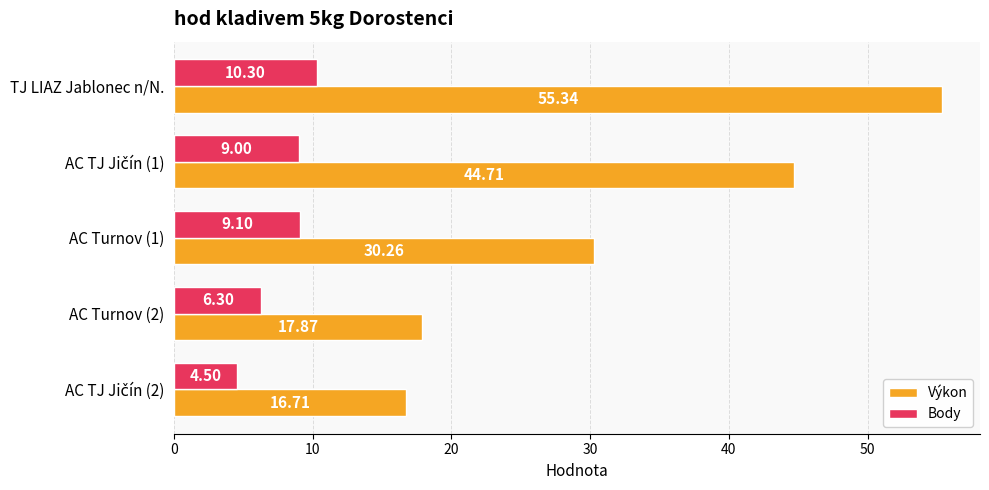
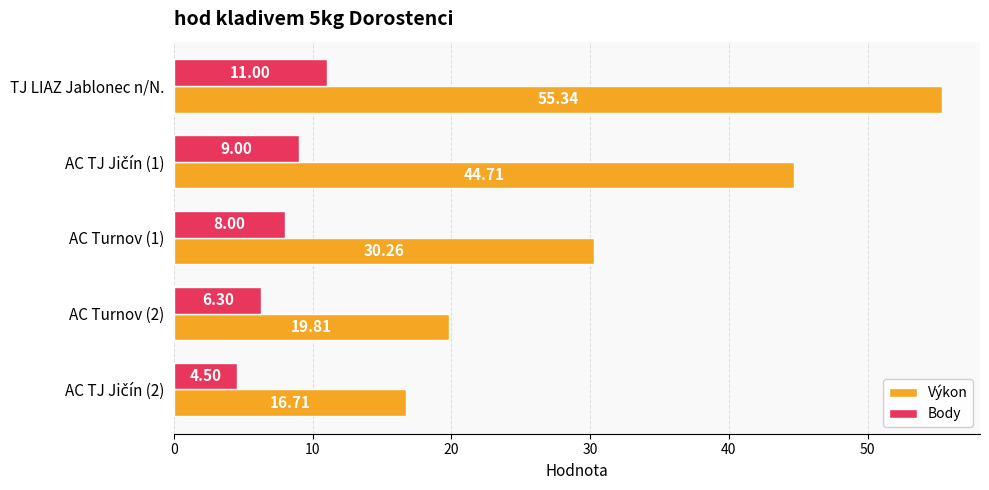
Body, TJ LIAZ Jablonec n/N.: 10.30 -> 11.00
Body, AC Turnov (1): 9.10 -> 8.00
Výkon, AC Turnov (2): 17.87 -> 19.81
